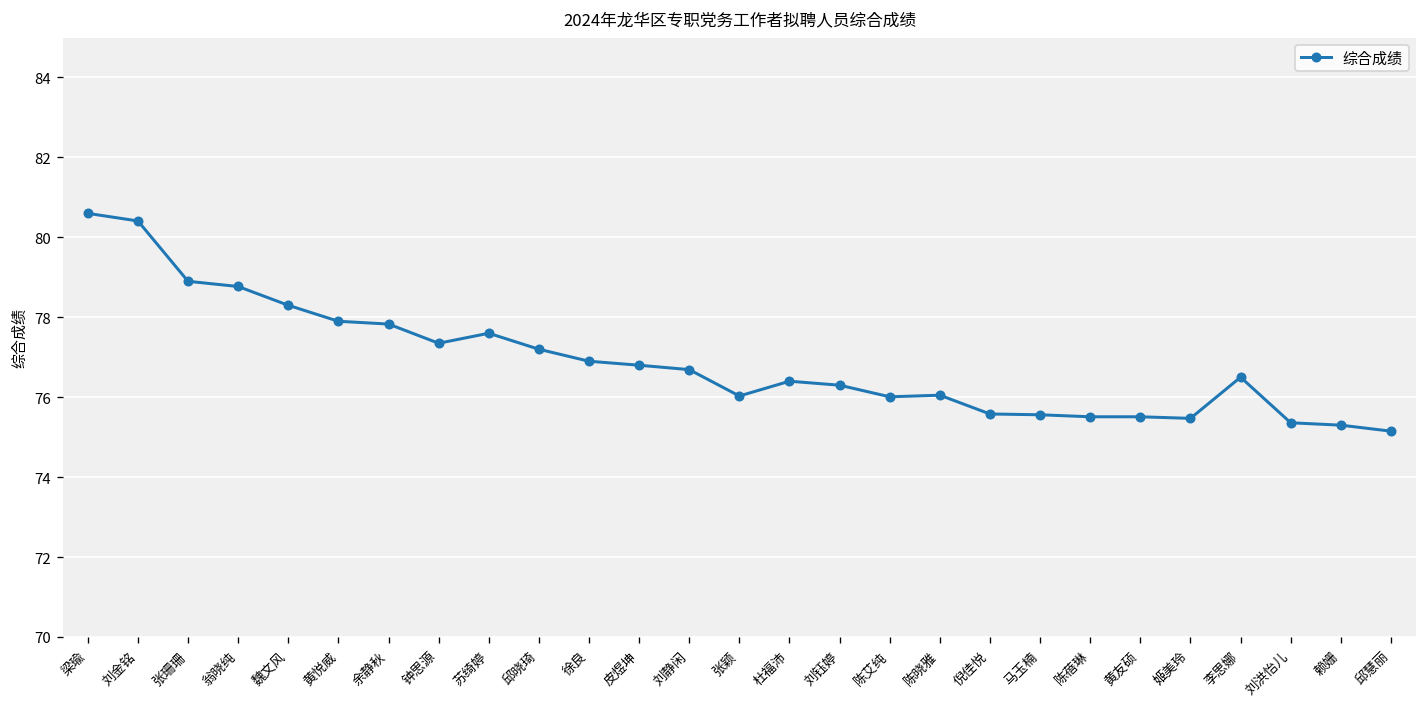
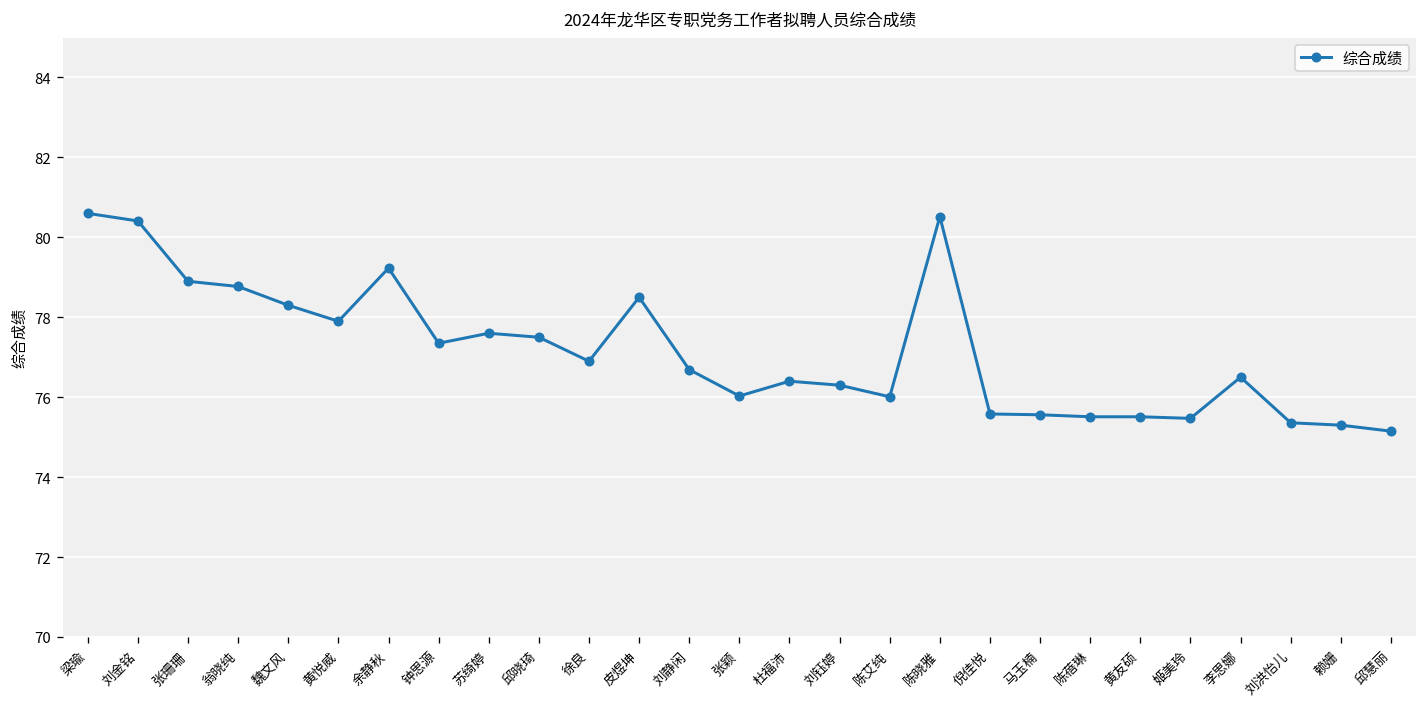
余静秋: 77.8 -> 79.2
邱晓琦: 77.2 -> 77.5
皮煜坤: 76.8 -> 78.5
陈晓雅: 76.1 -> 80.5
